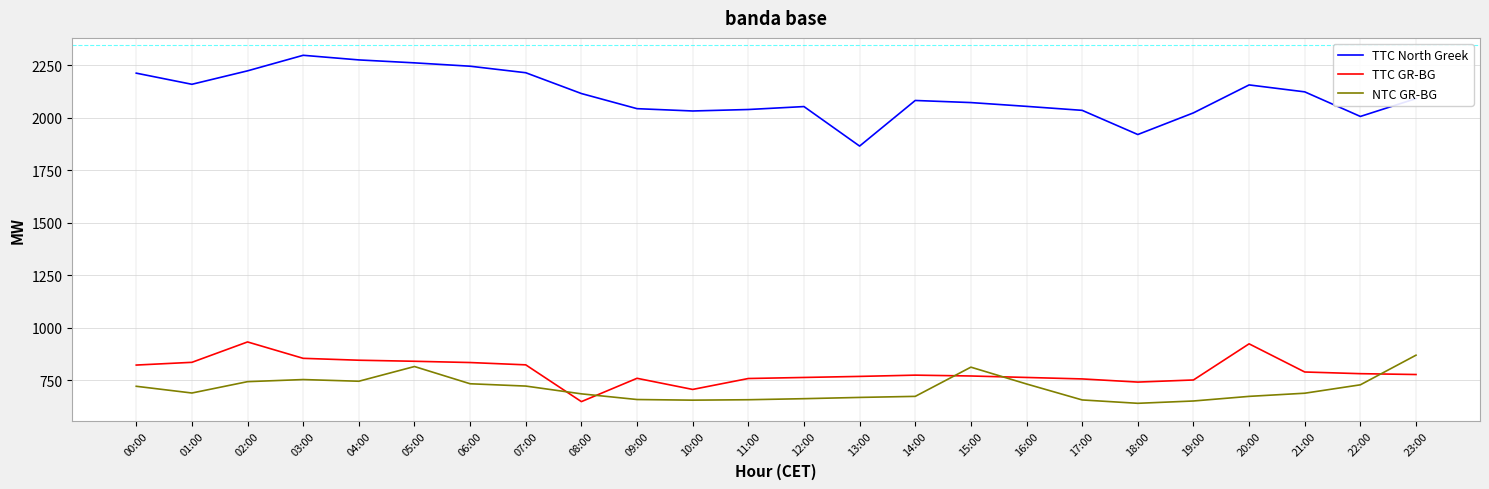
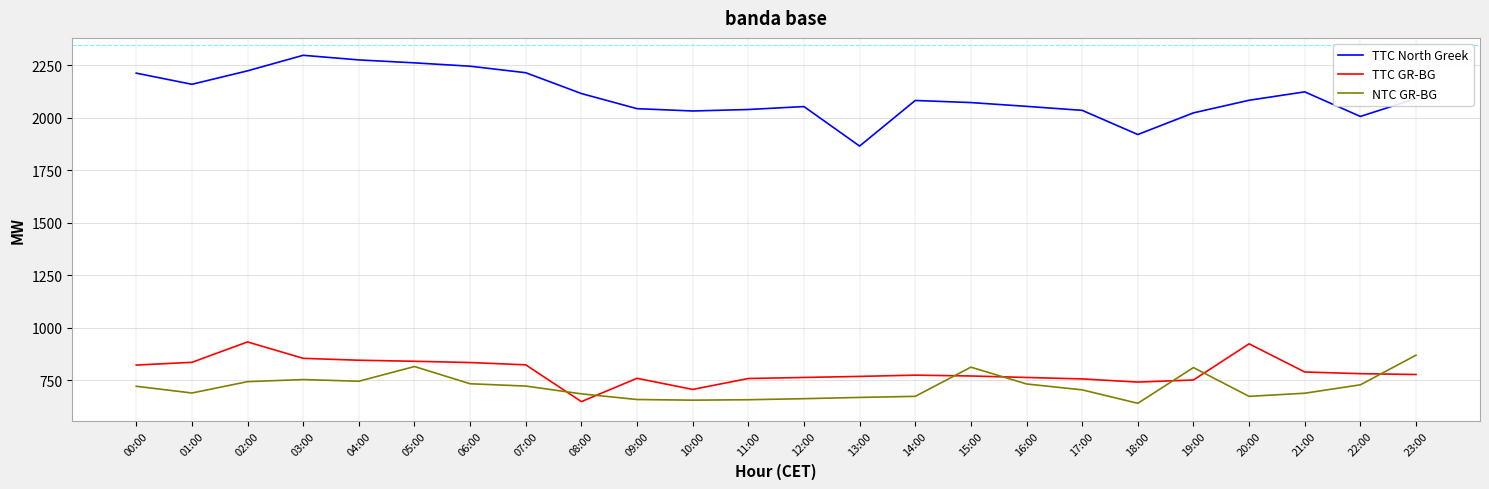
NTC GR-BG, 17:00: 660 -> 710
NTC GR-BG, 19:00: 650 -> 810
TTC North Greek, 20:00: 2160 -> 2080
